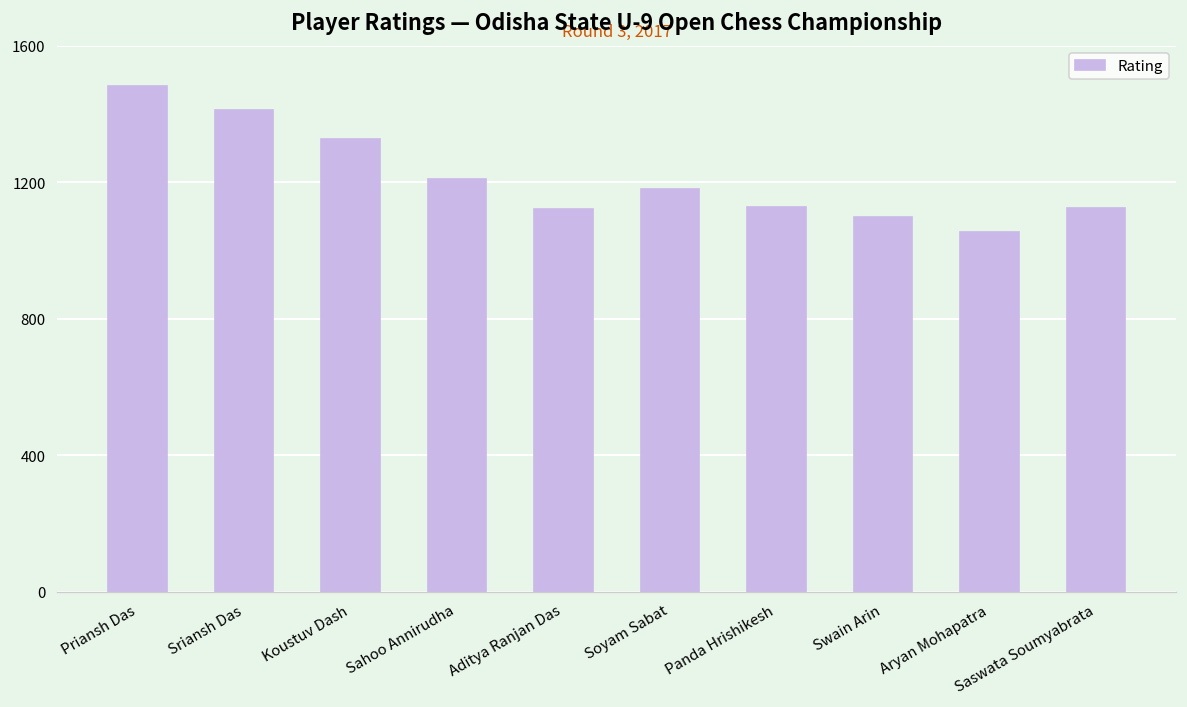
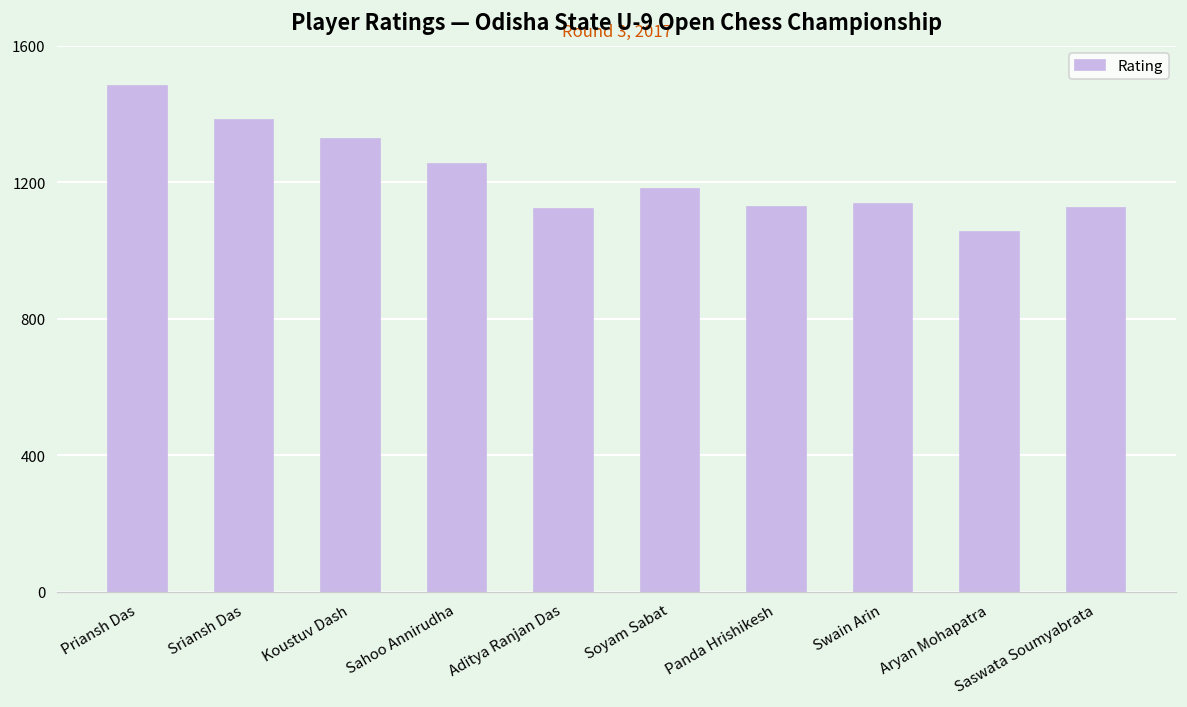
Sriansh Das: 1410 -> 1380
Sahoo Annirudha: 1210 -> 1250
Swain Arin: 1100 -> 1140
